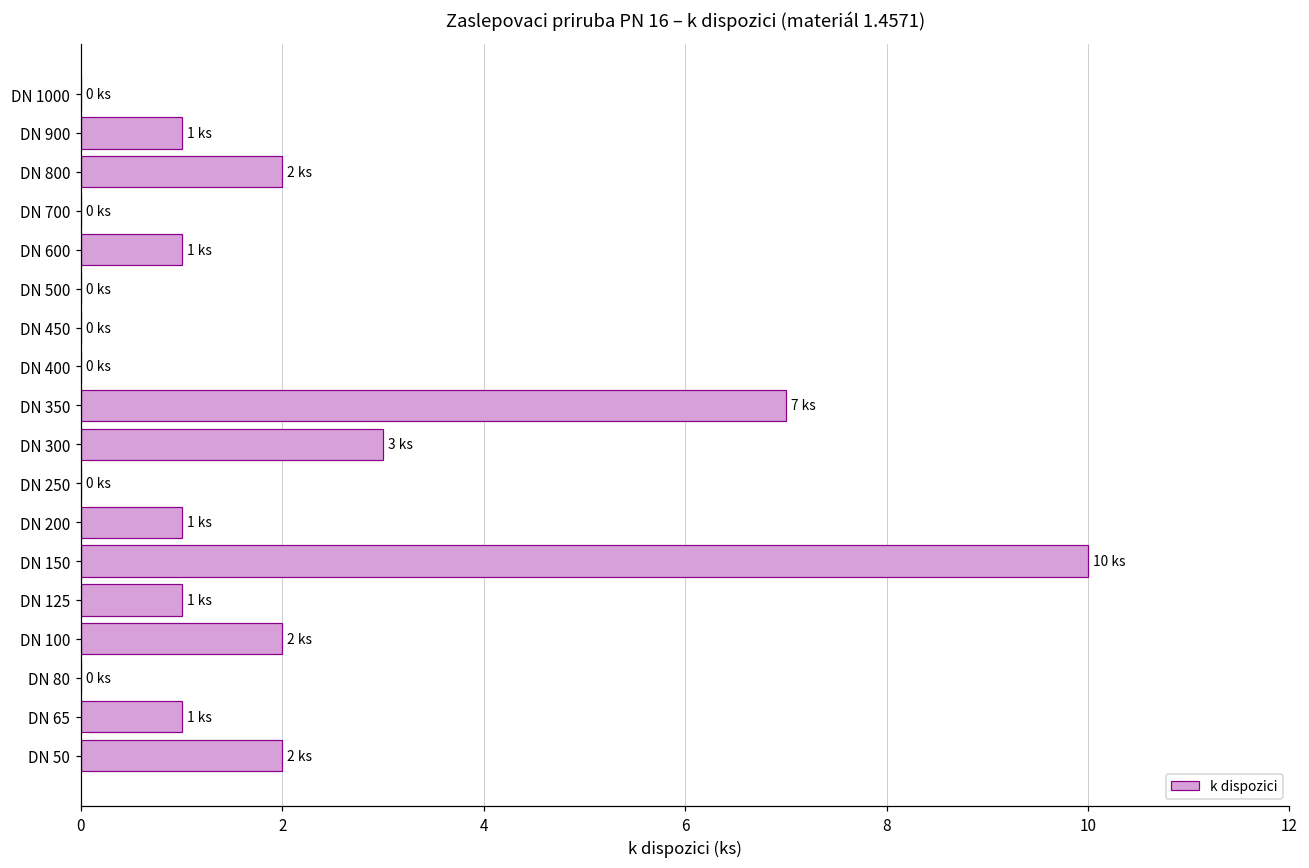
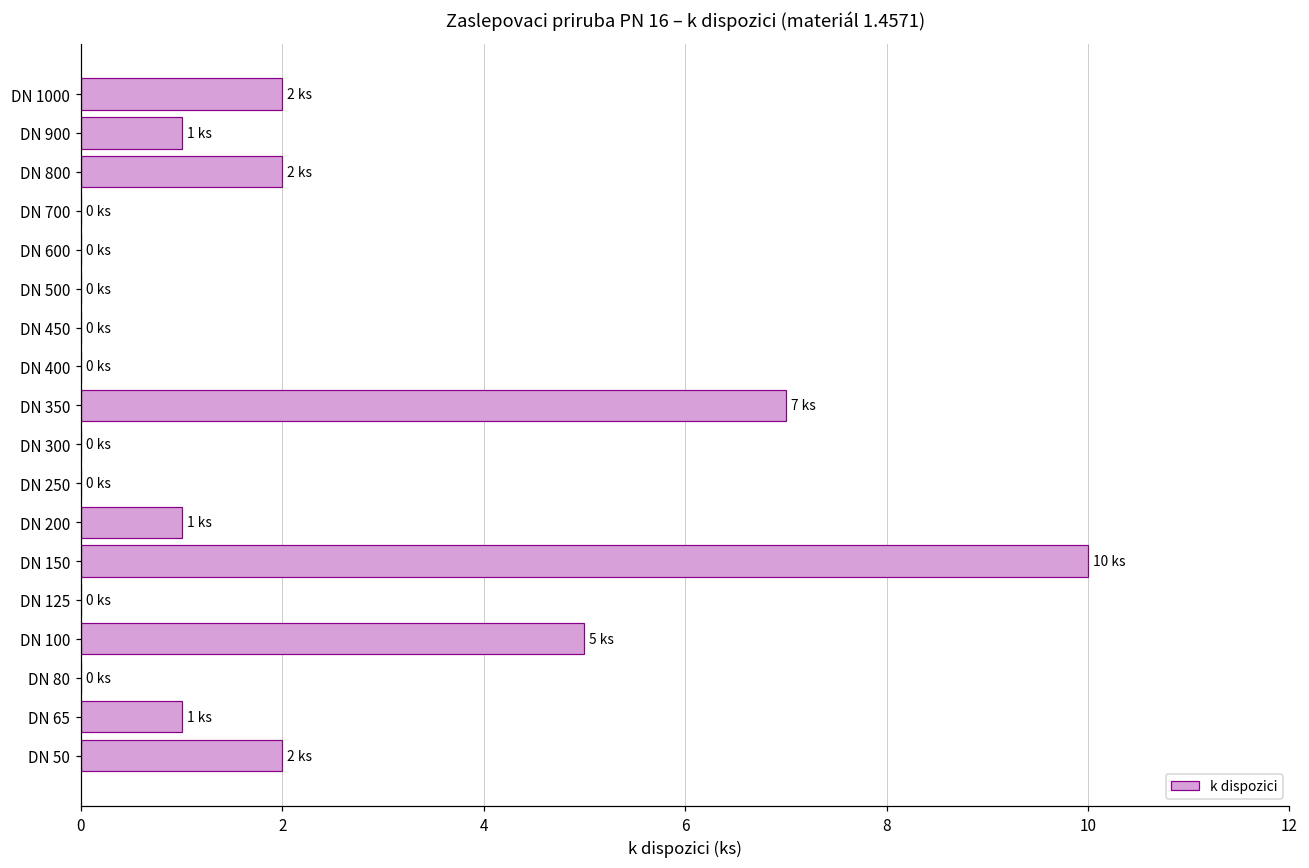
DN 1000: 0 -> 2
DN 600: 1 -> 0
DN 300: 3 -> 0
DN 125: 1 -> 0
DN 100: 2 -> 5
